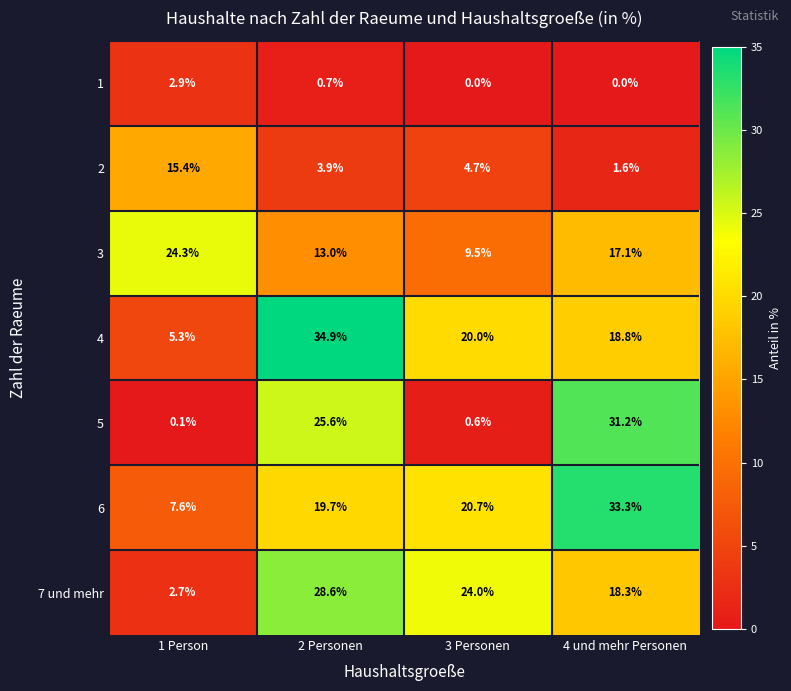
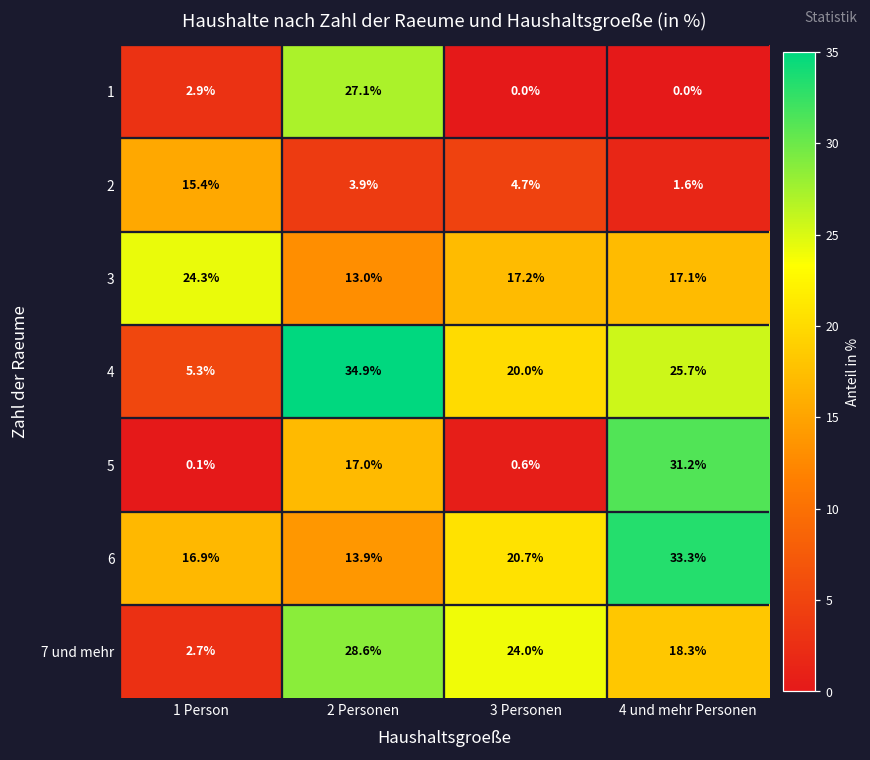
1, 2 Personen: 0.7% -> 27.1%
3, 3 Personen: 9.5% -> 17.2%
4, 4 und mehr Personen: 18.8% -> 25.7%
5, 2 Personen: 25.6% -> 17.0%
6, 1 Person: 7.6% -> 16.9%
6, 2 Personen: 19.7% -> 13.9%
